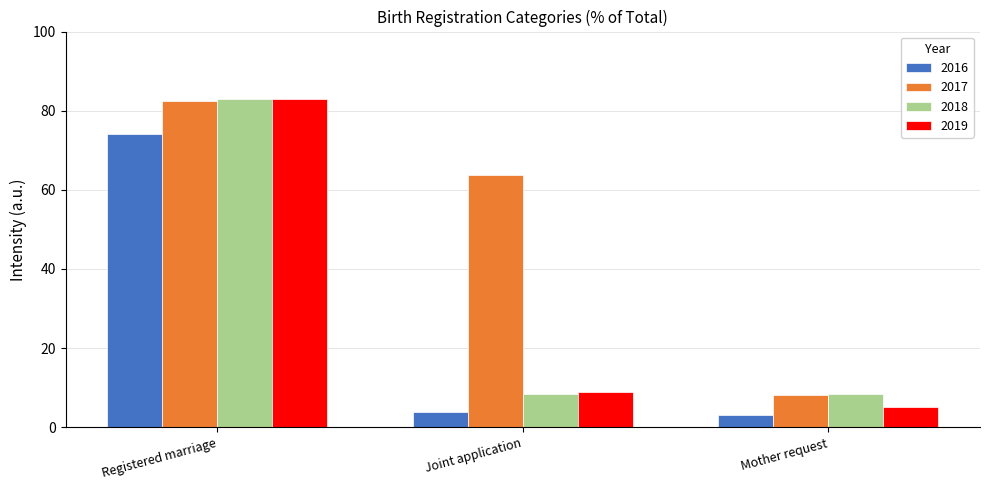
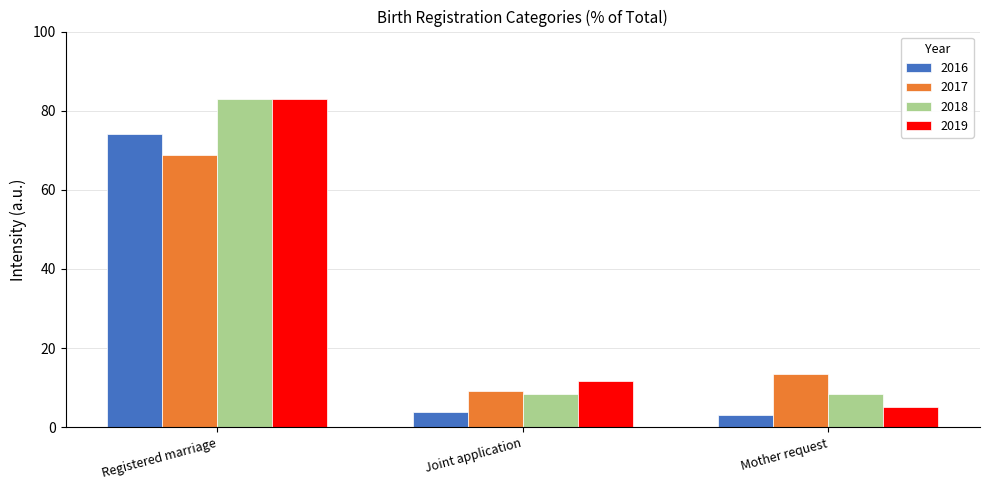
2017, Registered marriage: 83 -> 69
2017, Joint application: 64 -> 9
2019, Joint application: 9 -> 12
2017, Mother request: 8 -> 13
